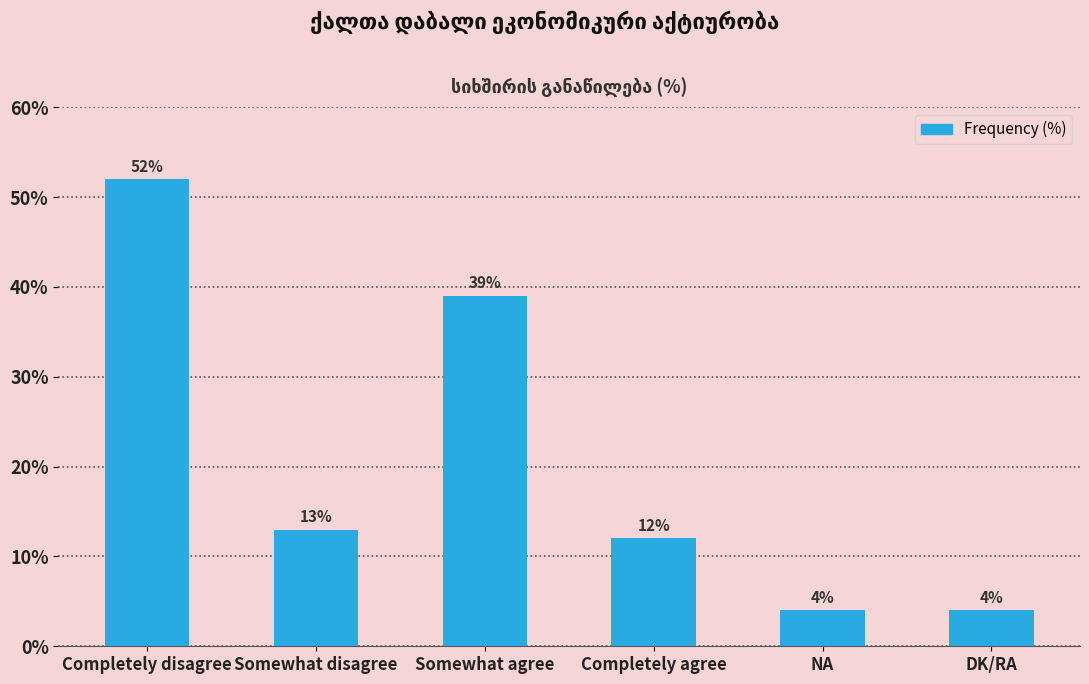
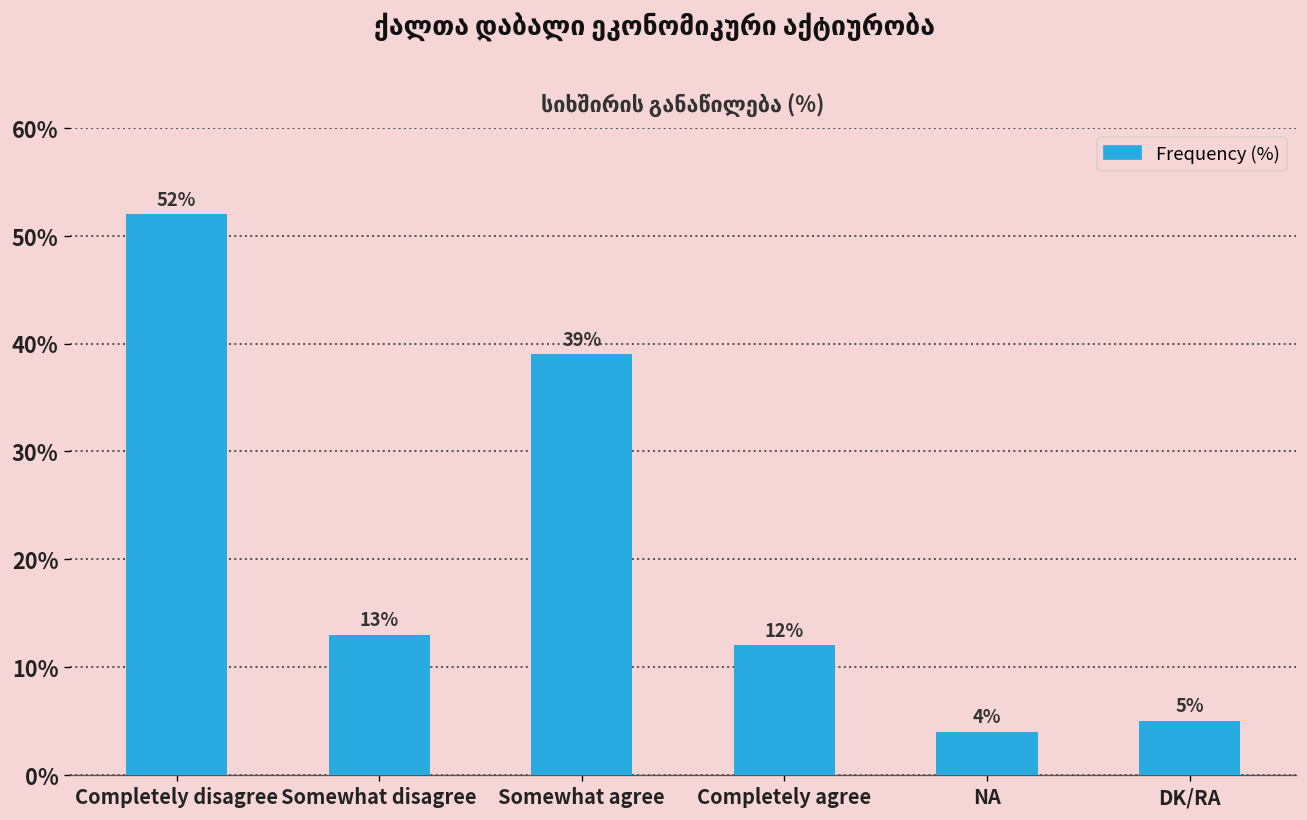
DK/RA: 4% -> 5%
